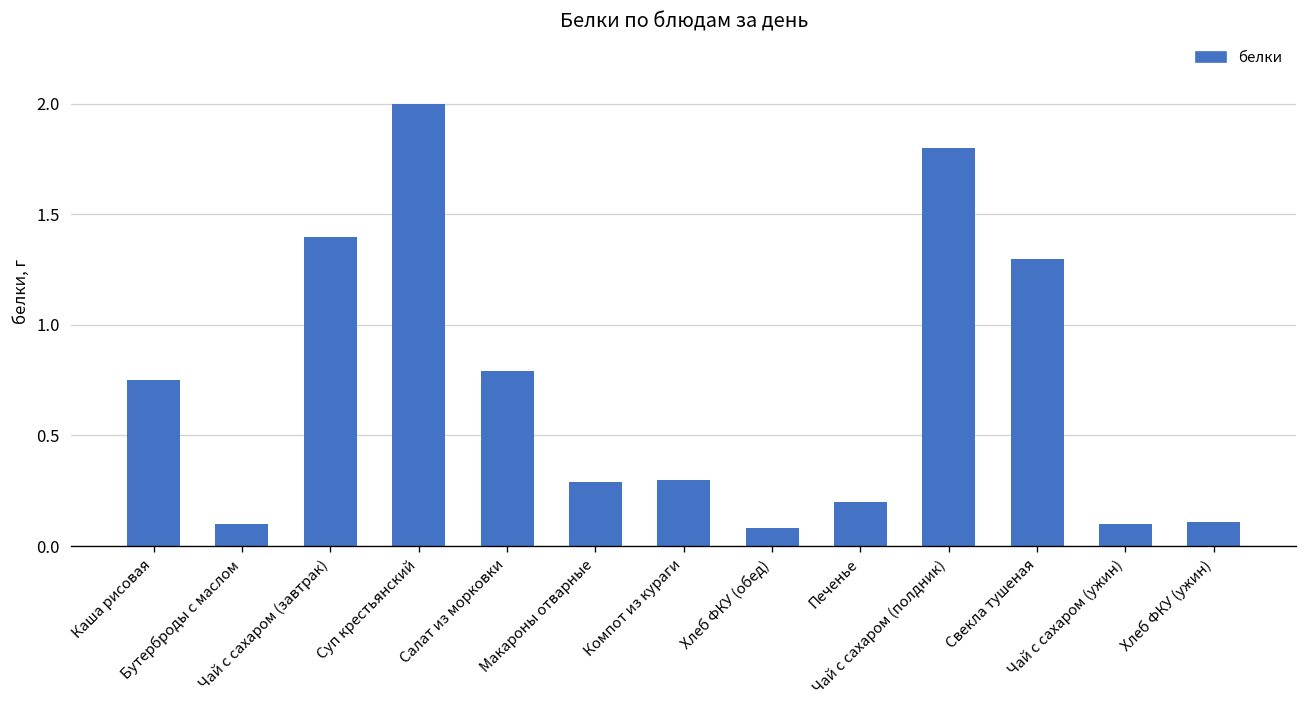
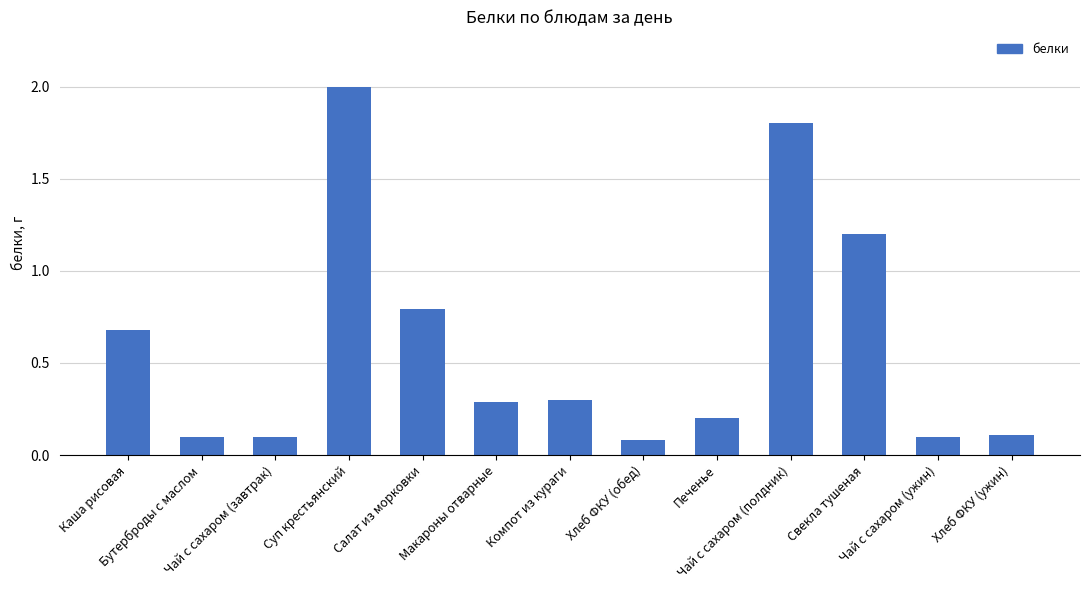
Каша рисовая: 0.75 -> 0.68
Чай с сахаром (завтрак): 1.4 -> 0.1
Свекла тушеная: 1.3 -> 1.2
